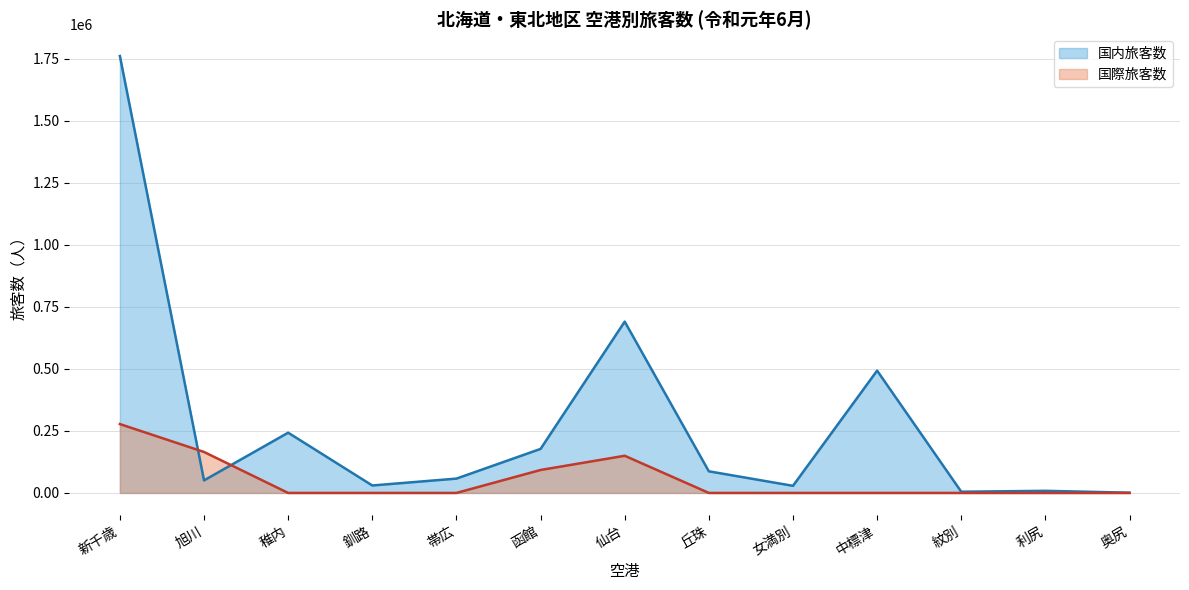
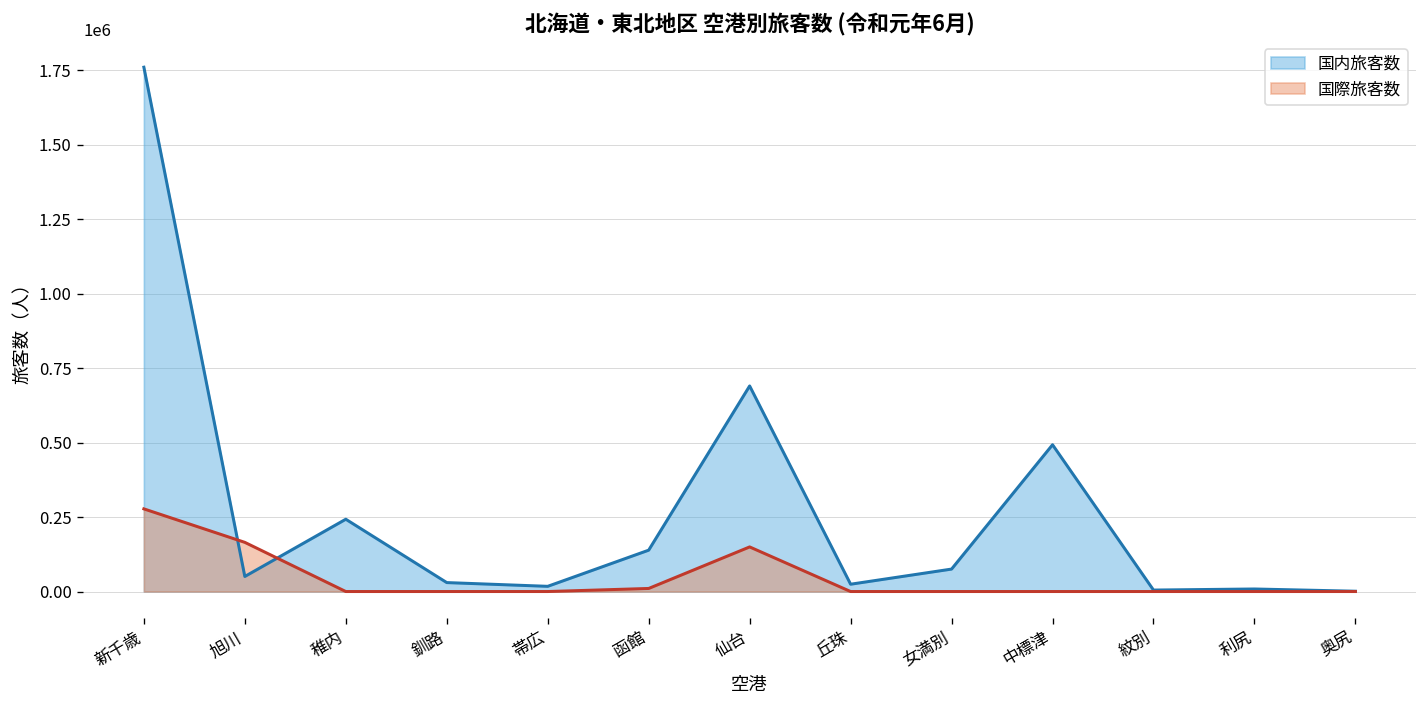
国内旅客数, 帯広: 60000 -> 20000
国内旅客数, 函館: 180000 -> 140000
国際旅客数, 函館: 90000 -> 10000
国内旅客数, 丘珠: 90000 -> 20000
国内旅客数, 女満別: 30000 -> 80000
